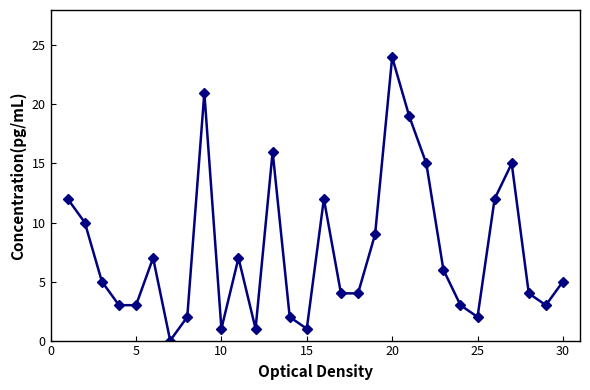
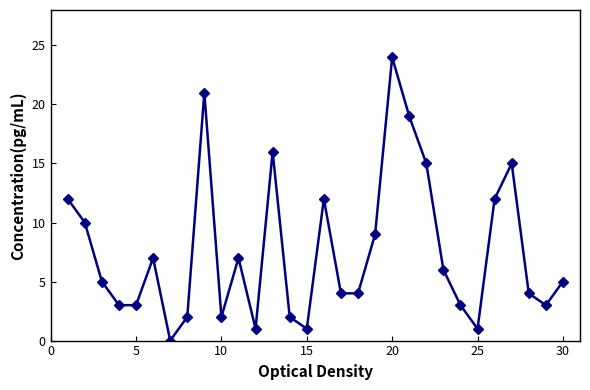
10: 1 -> 2
25: 2 -> 1
